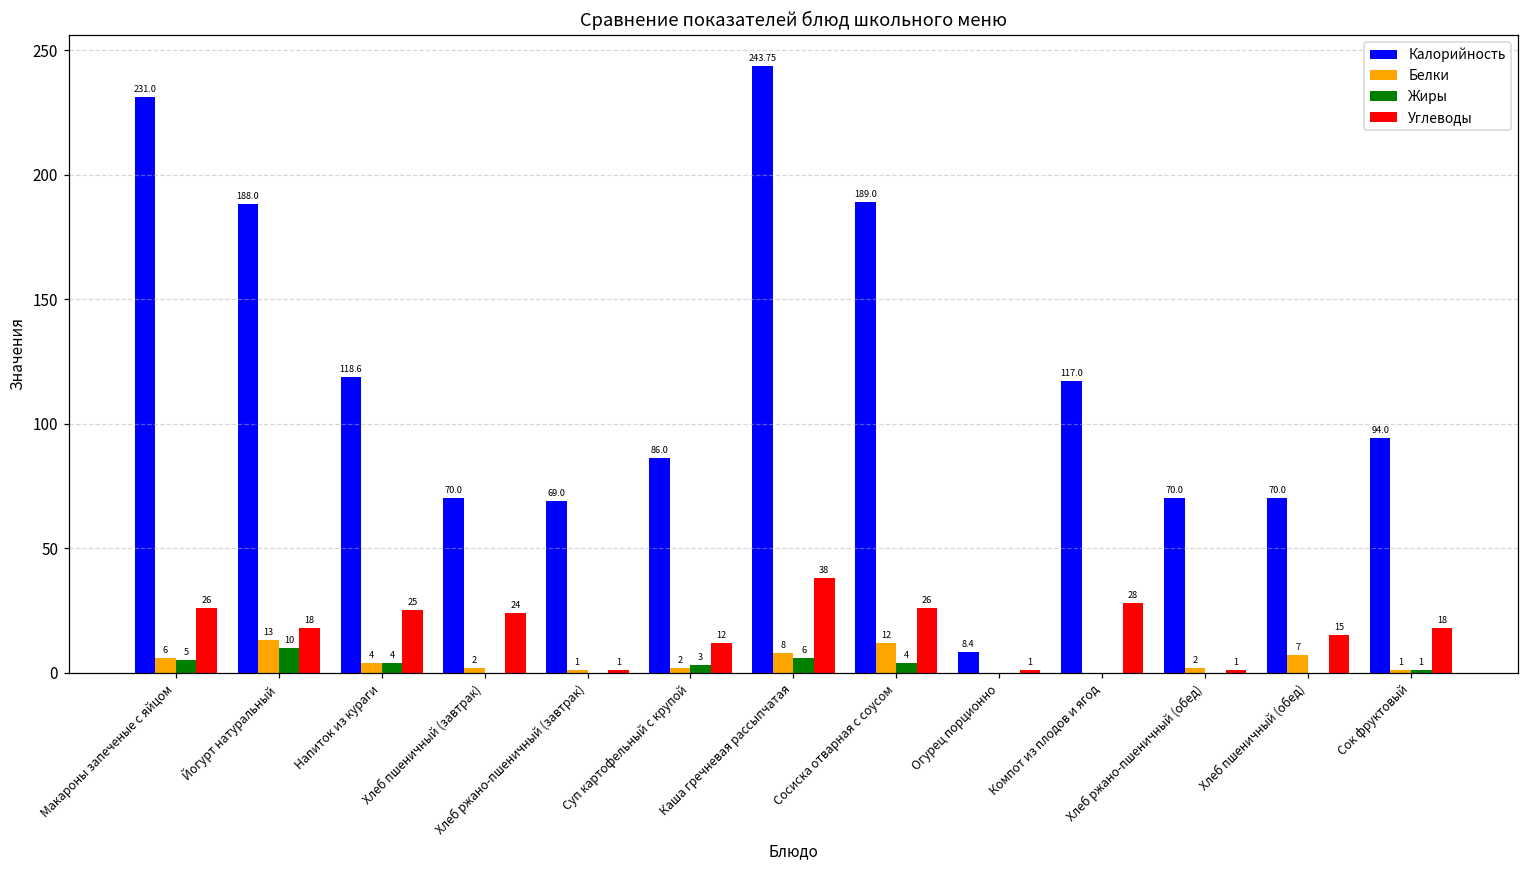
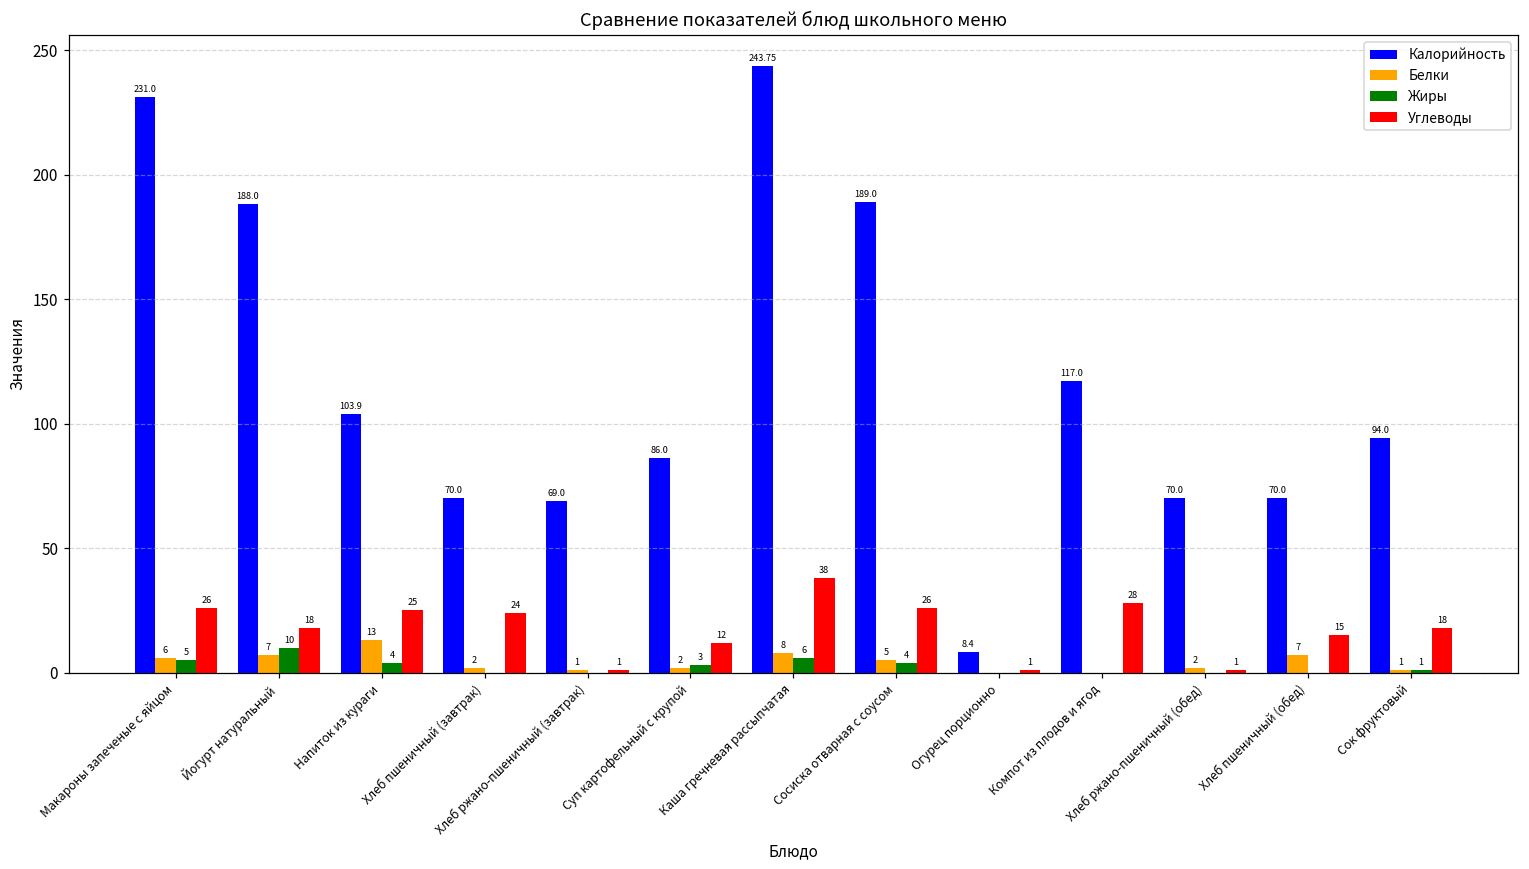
Белки, Йогурт натуральный: 13 -> 7
Калорийность, Напиток из кураги: 118.6 -> 103.9
Белки, Напиток из кураги: 4 -> 13
Белки, Сосиска отварная с соусом: 12 -> 5
